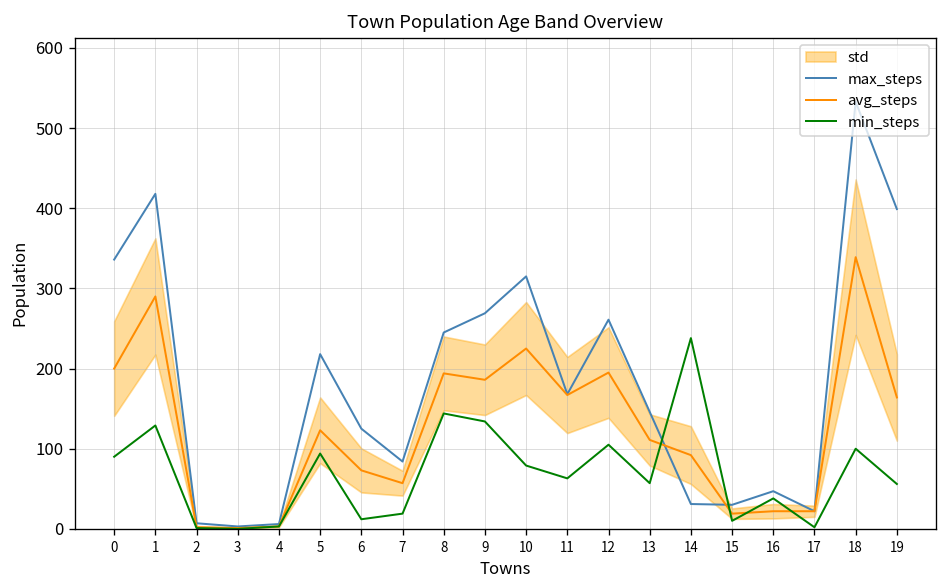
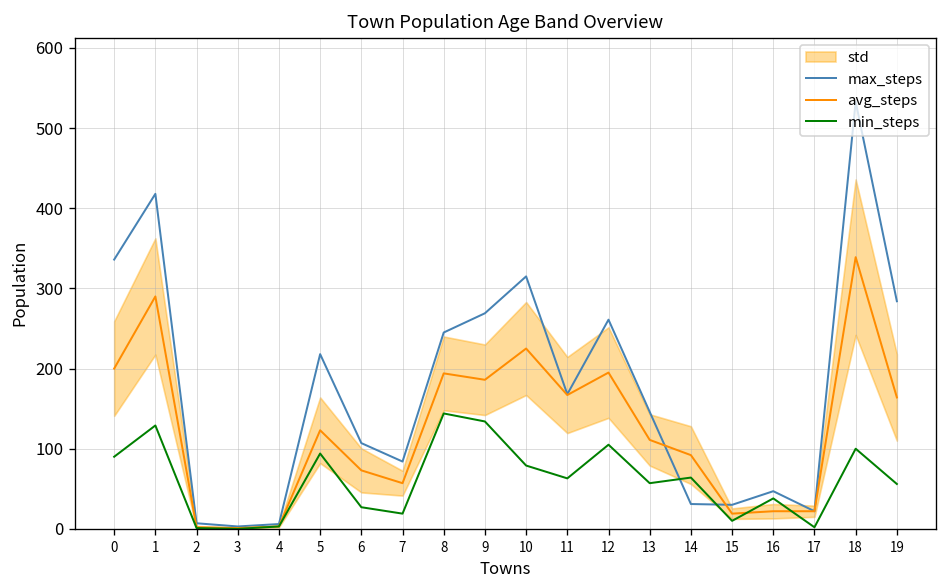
max_steps, 6: 130 -> 110
min_steps, 6: 10 -> 30
min_steps, 14: 240 -> 60
max_steps, 19: 400 -> 280
